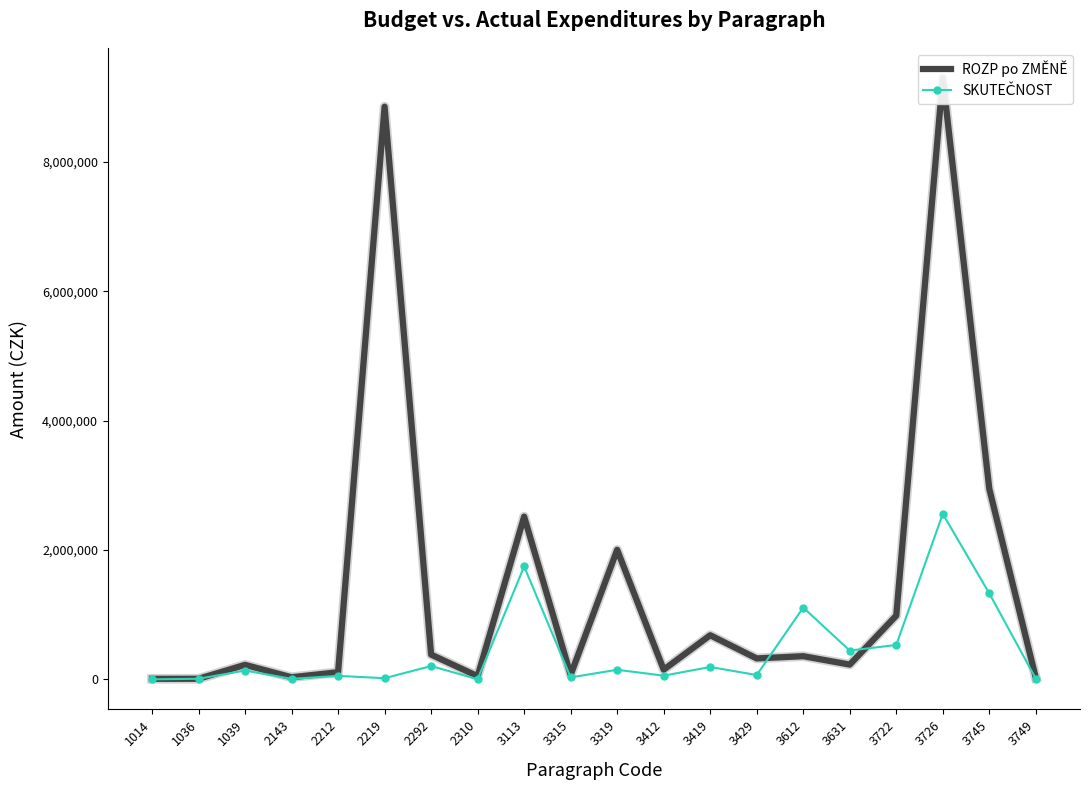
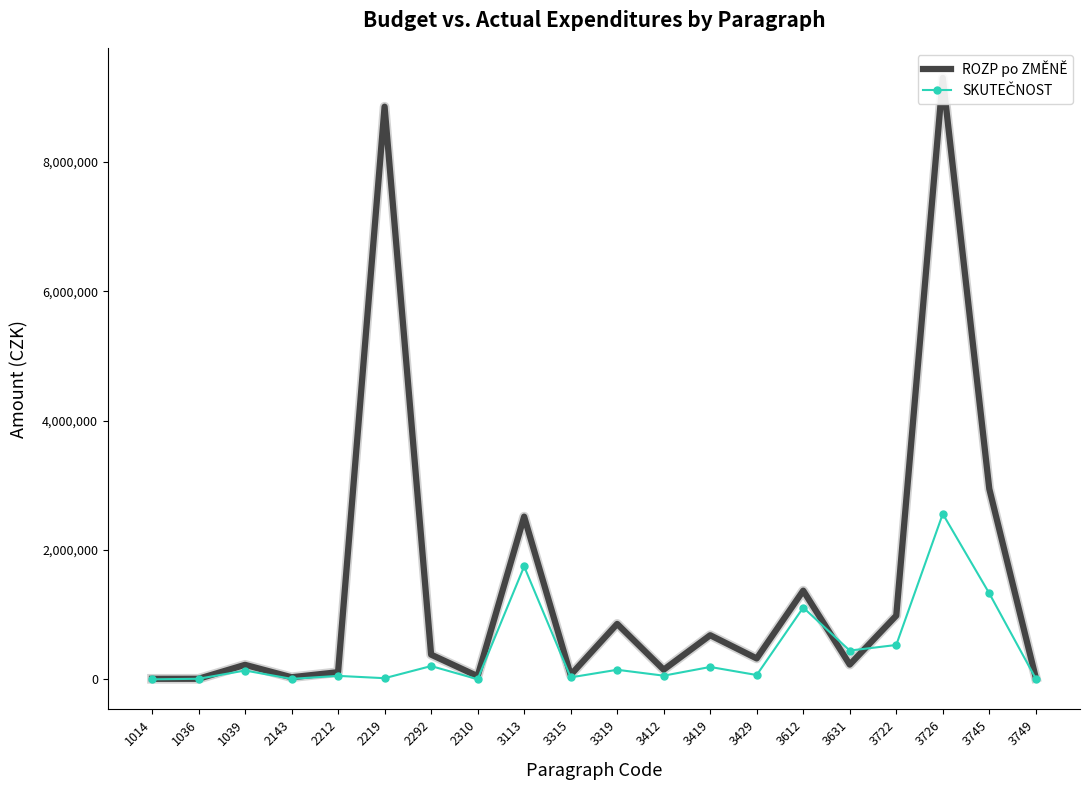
ROZP po ZMĚNĚ, 3319: 2,000,000 -> 900,000
ROZP po ZMĚNĚ, 3612: 400,000 -> 1,400,000
